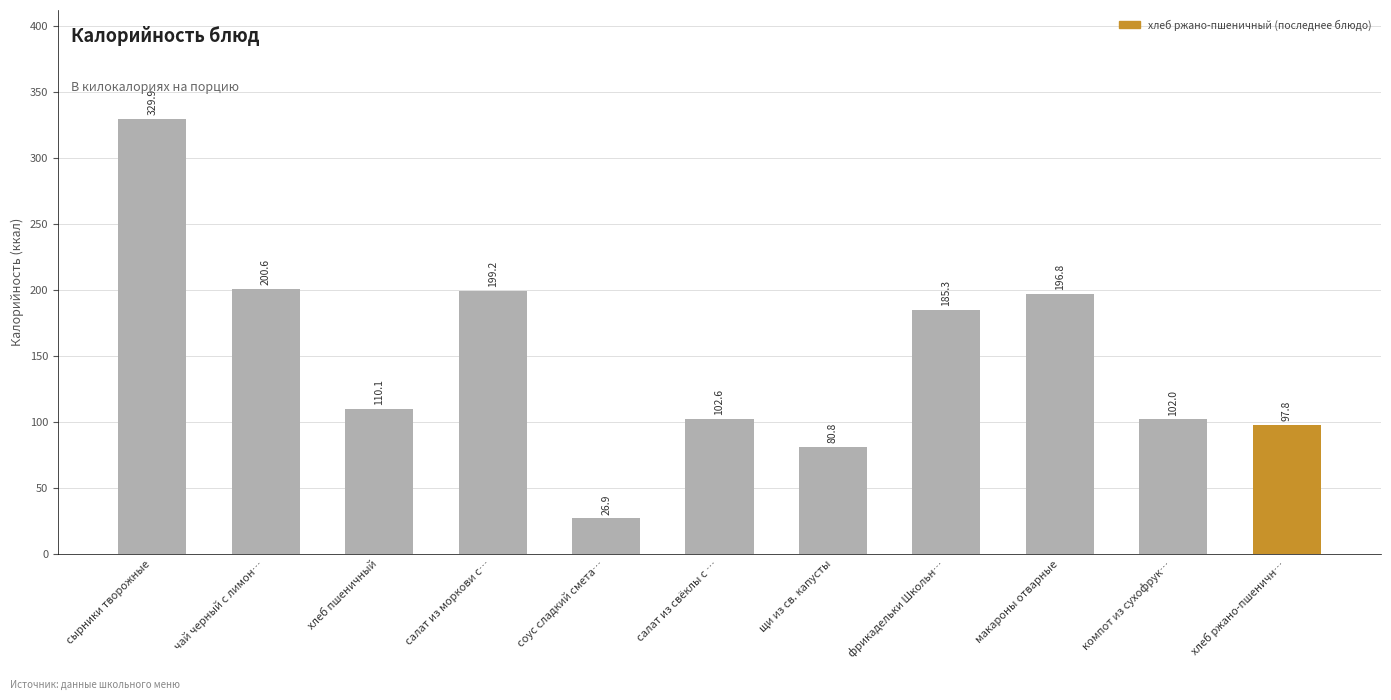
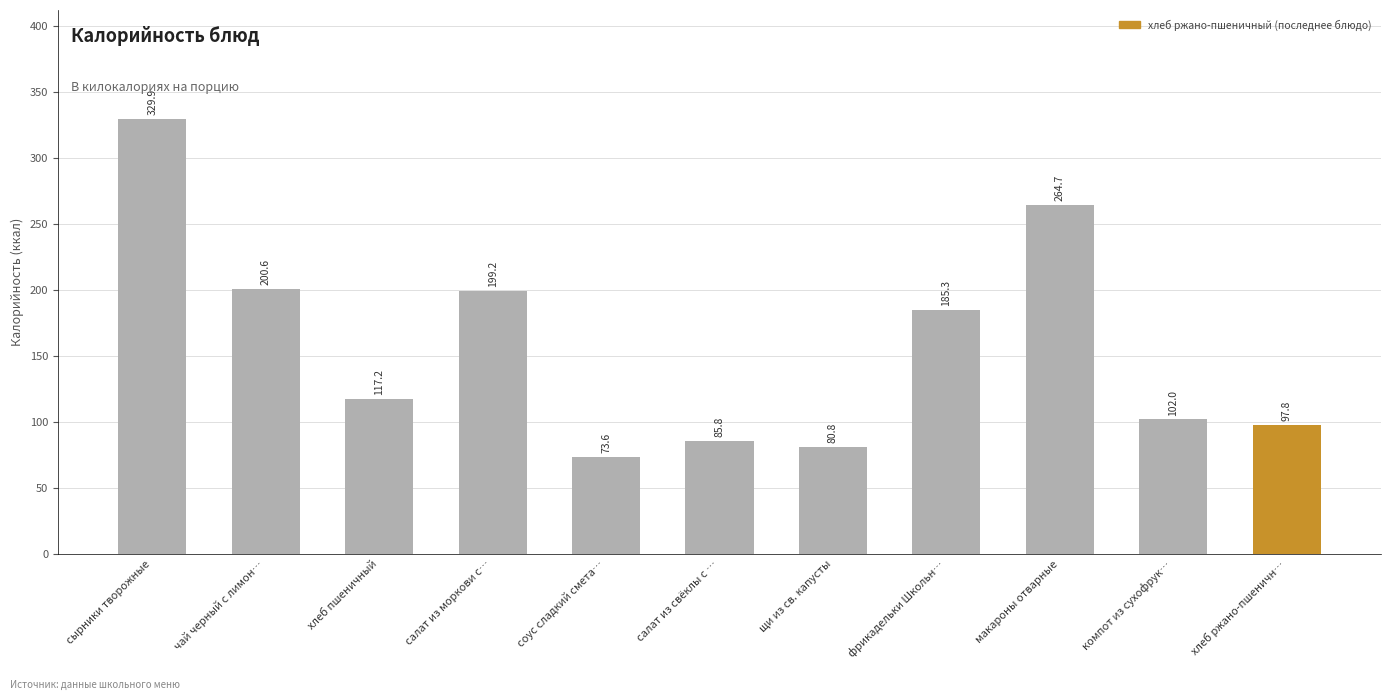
хлеб пшеничный: 110.1 -> 117.2
соус сладкий смета…: 26.9 -> 73.6
салат из свёклы с …: 102.6 -> 85.8
макароны отварные: 196.8 -> 264.7
